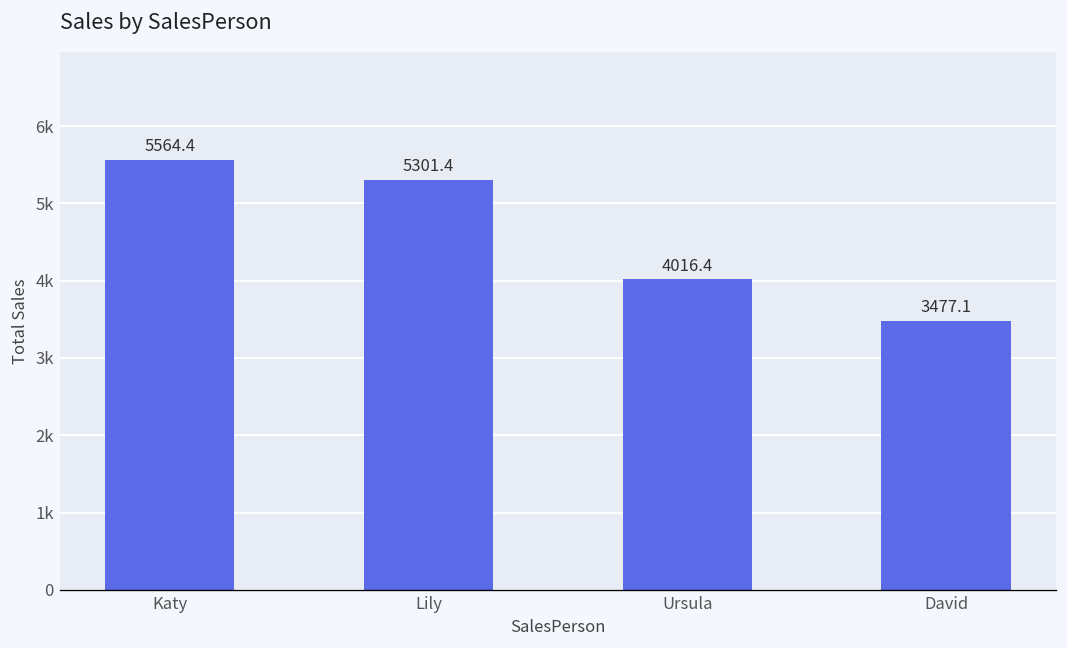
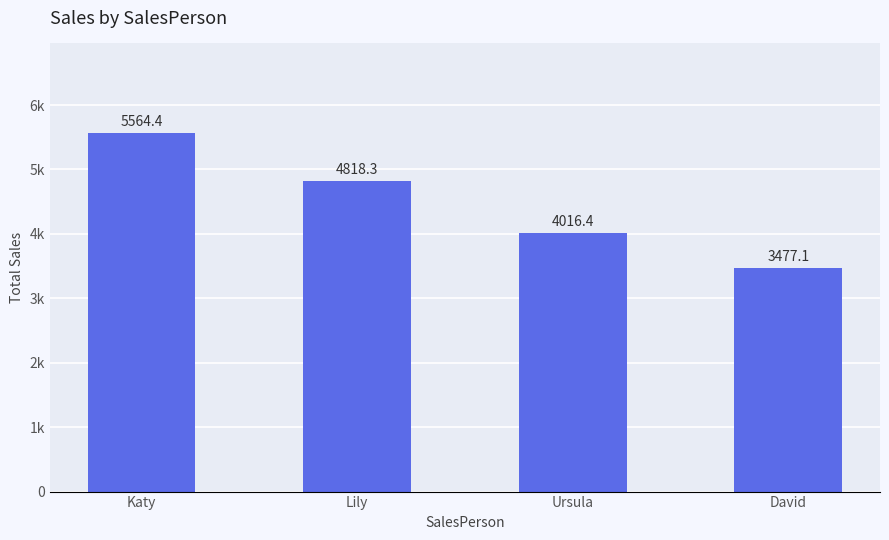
Lily: 5301.4 -> 4818.3
